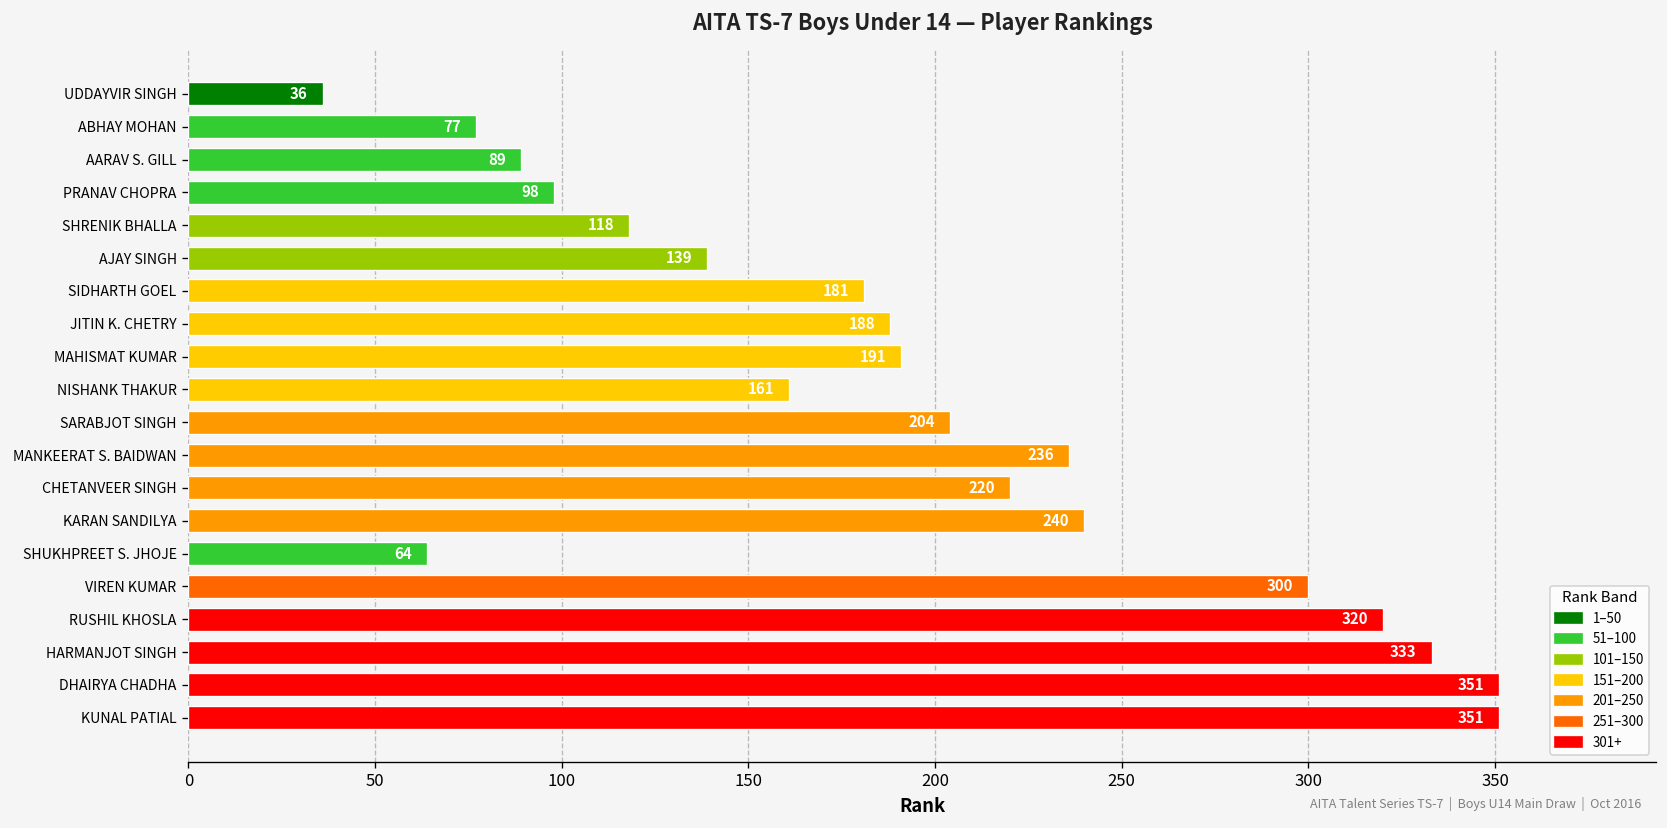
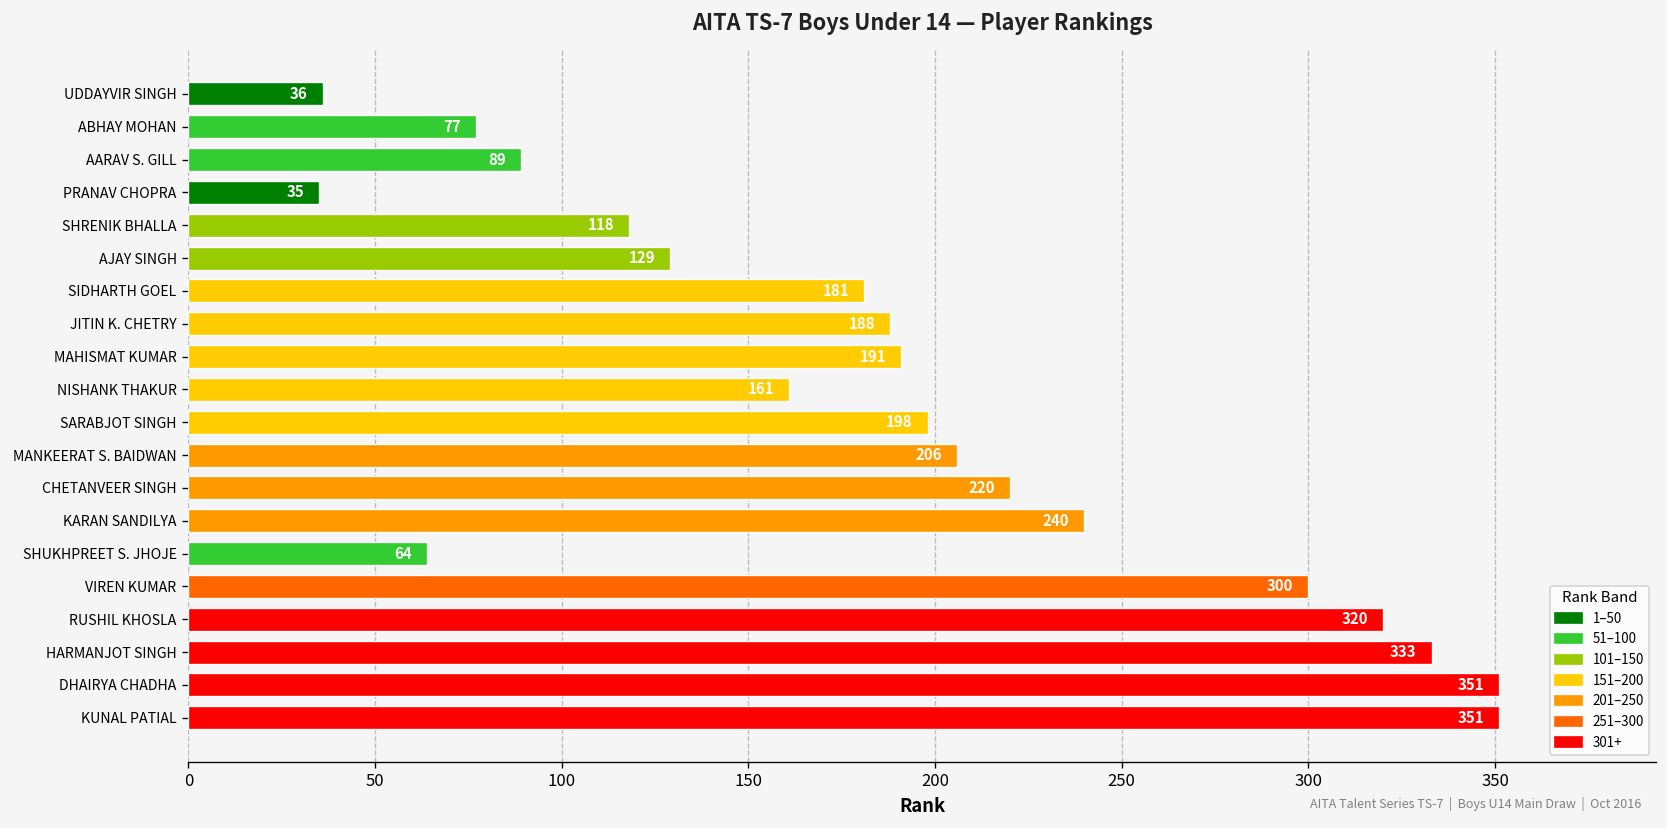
PRANAV CHOPRA: 98 -> 35
AJAY SINGH: 139 -> 129
SARABJOT SINGH: 204 -> 198
MANKEERAT S. BAIDWAN: 236 -> 206
